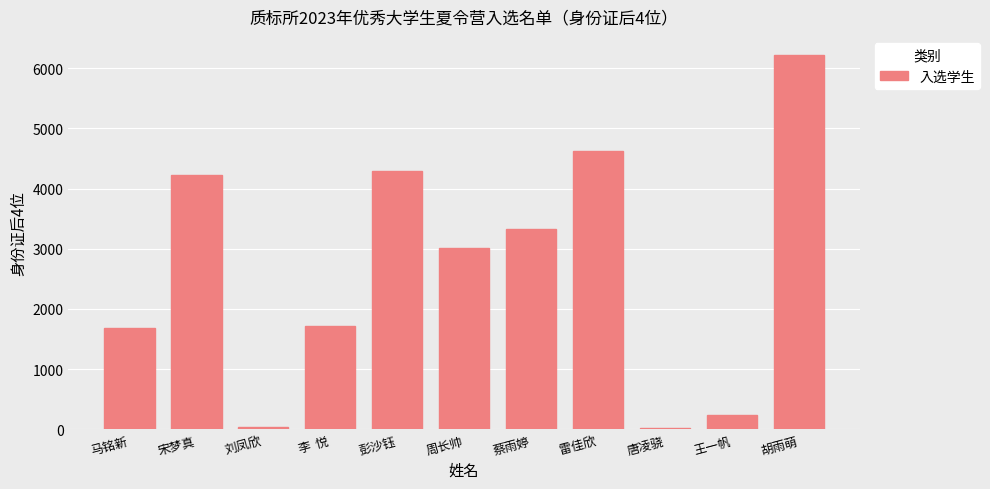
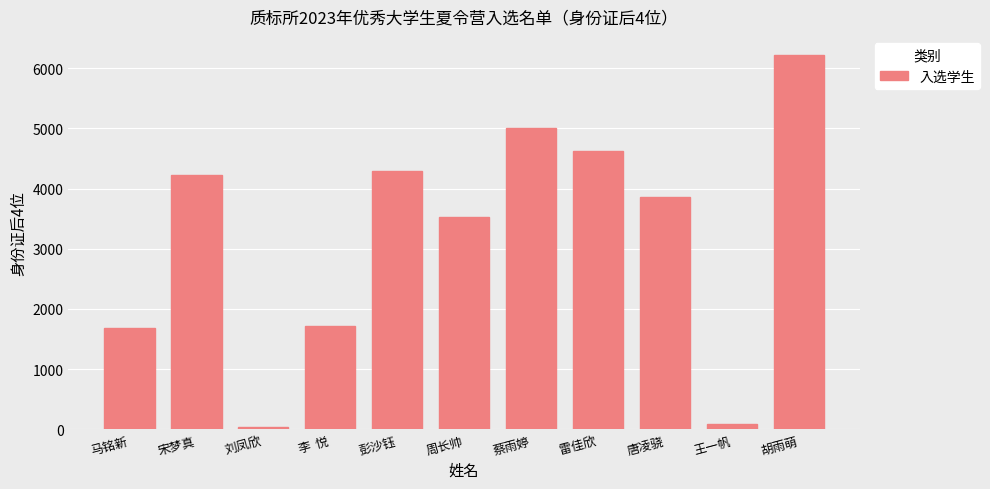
周长帅: 3000 -> 3500
蔡雨婷: 3300 -> 5000
唐凌骁: 0 -> 3900
王一帆: 200 -> 100
